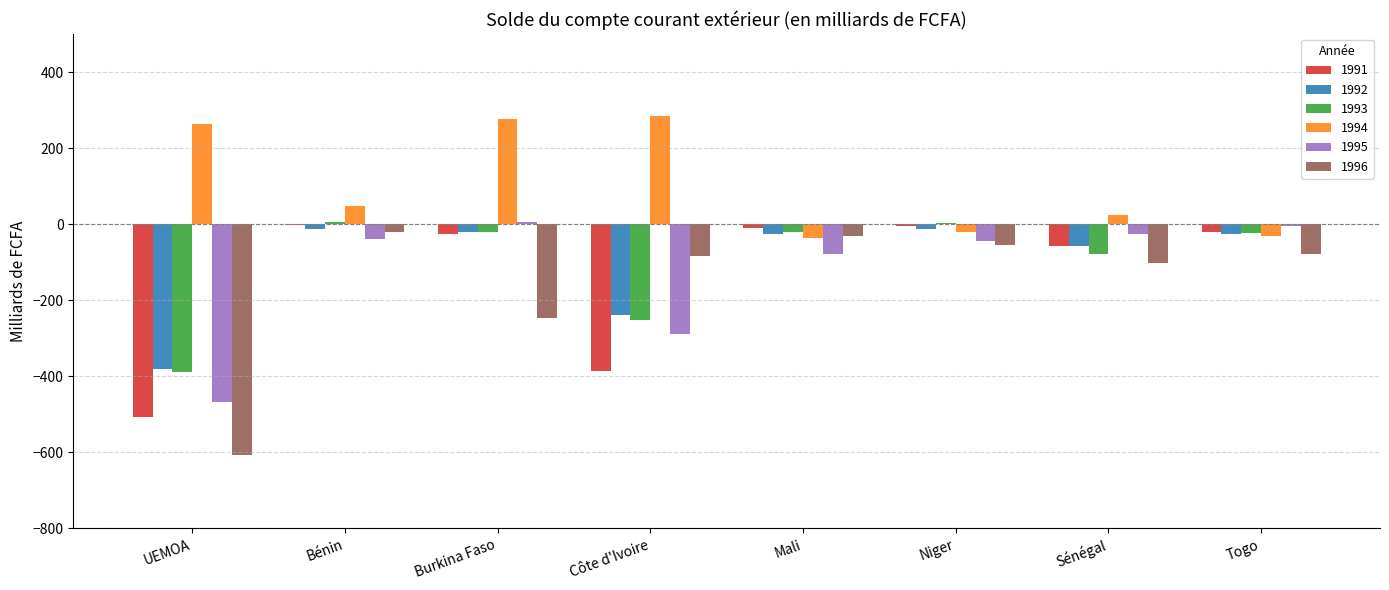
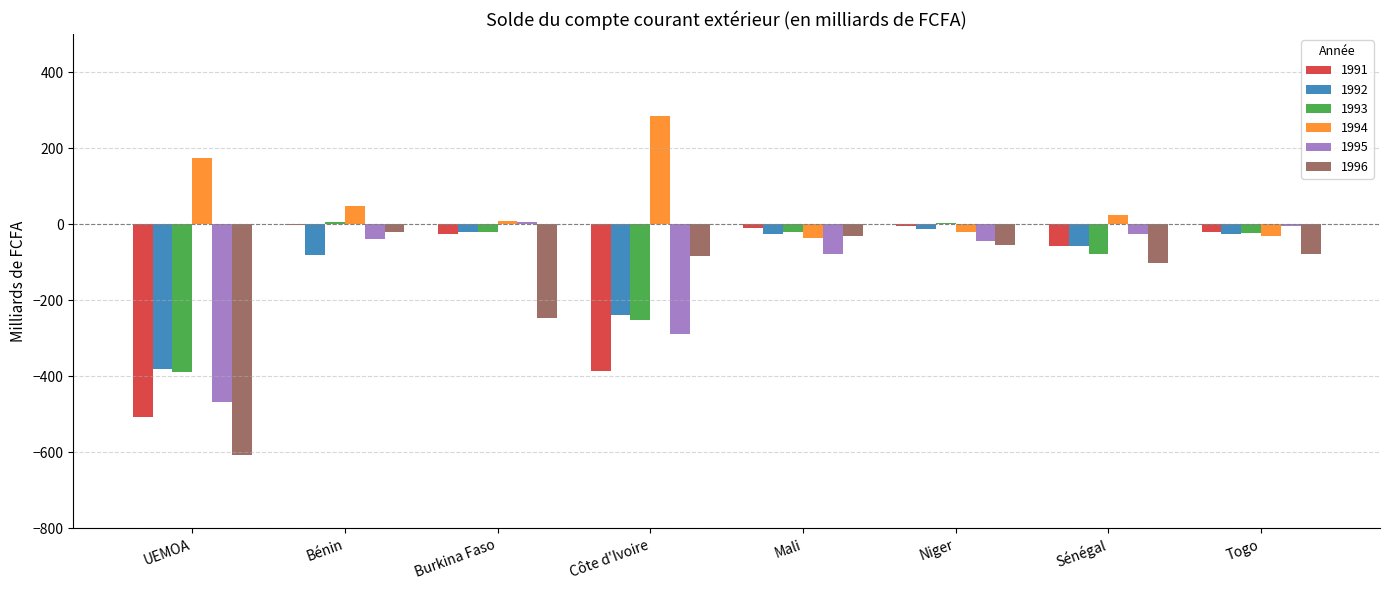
1994, UEMOA: 260 -> 170
1992, Bénin: -10 -> -80
1994, Burkina Faso: 280 -> 10
